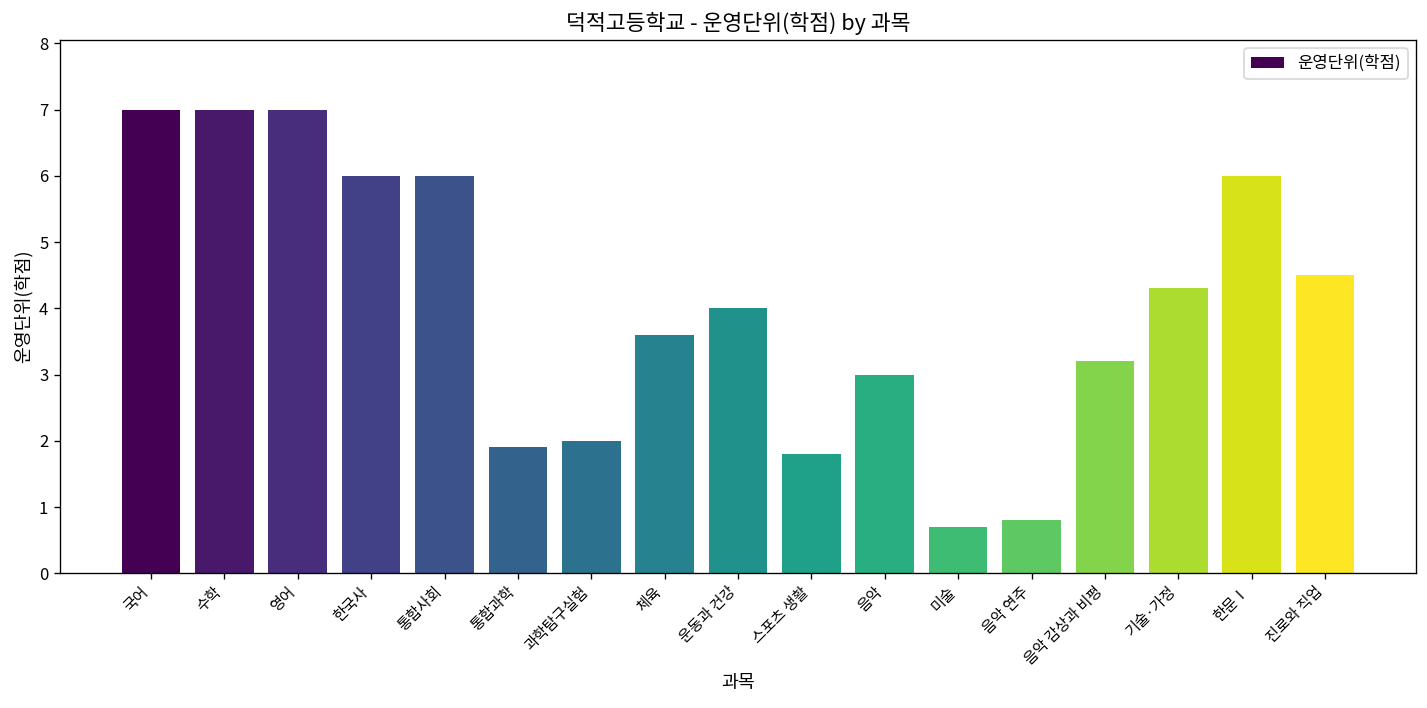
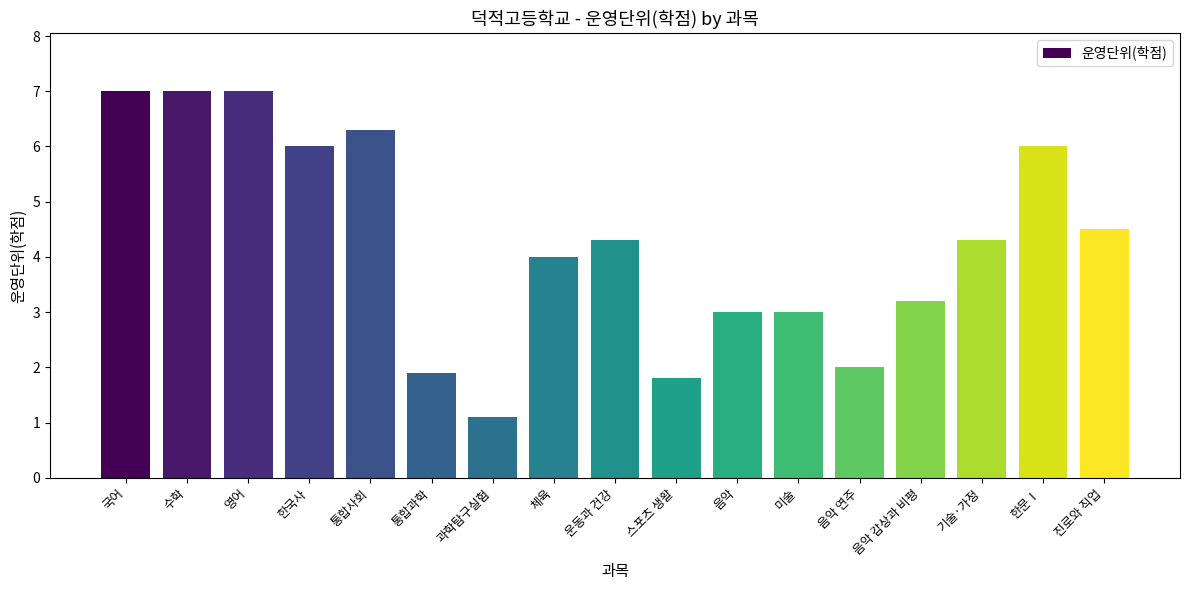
통합사회: 6.0 -> 6.3
과학탐구실험: 2.0 -> 1.1
체육: 3.6 -> 4.0
운동과 건강: 4.0 -> 4.3
미술: 0.7 -> 3.0
음악 연주: 0.8 -> 2.0
